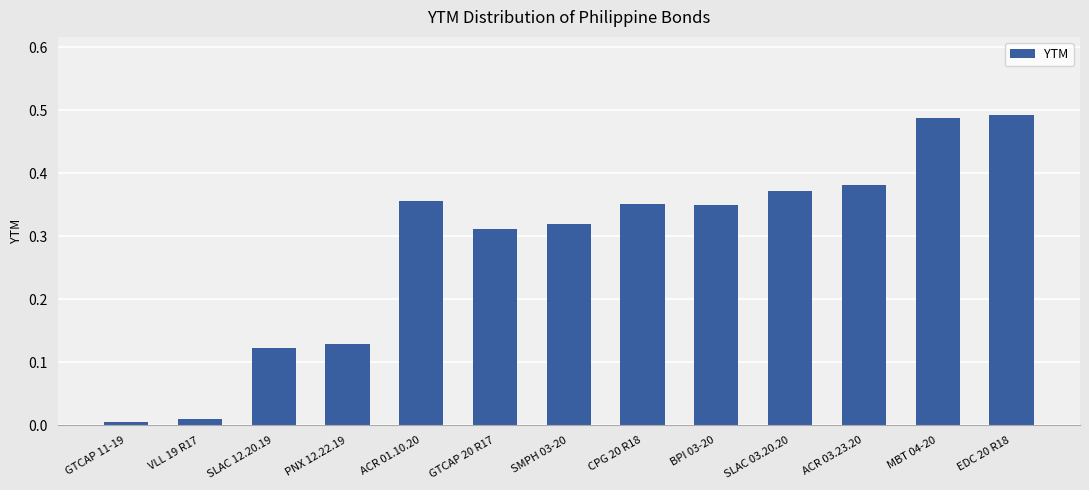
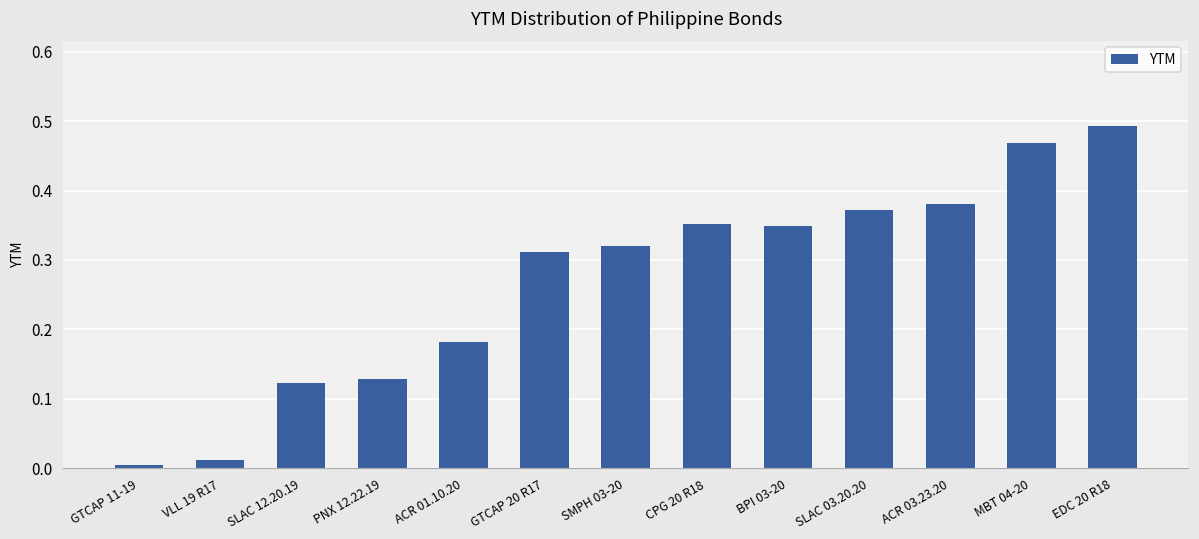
ACR 01.10.20: 0.36 -> 0.18
MBT 04-20: 0.49 -> 0.47
